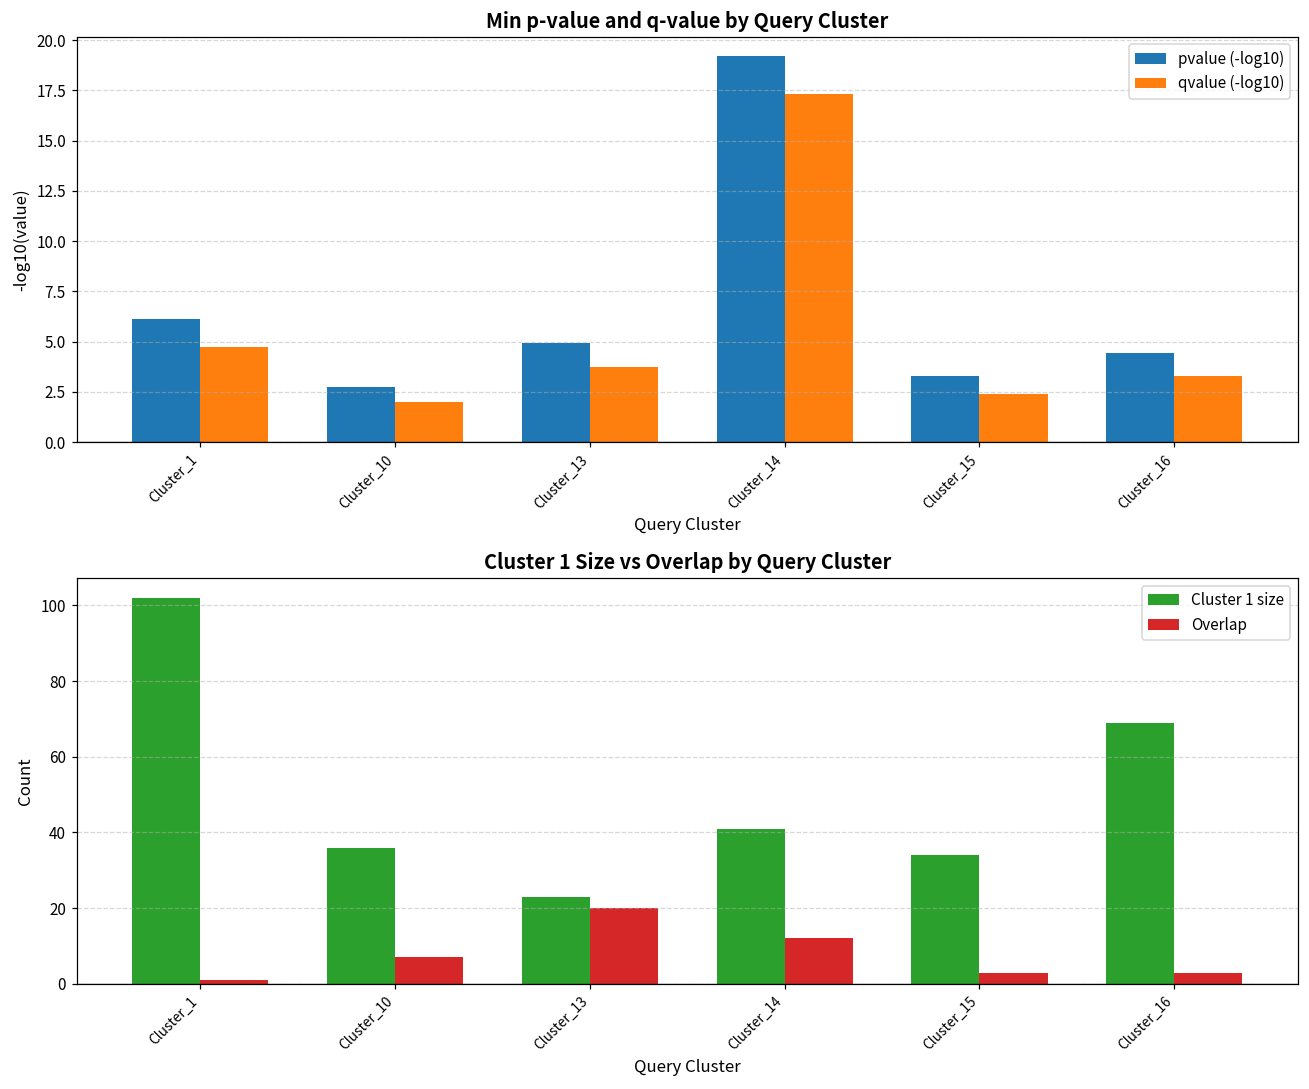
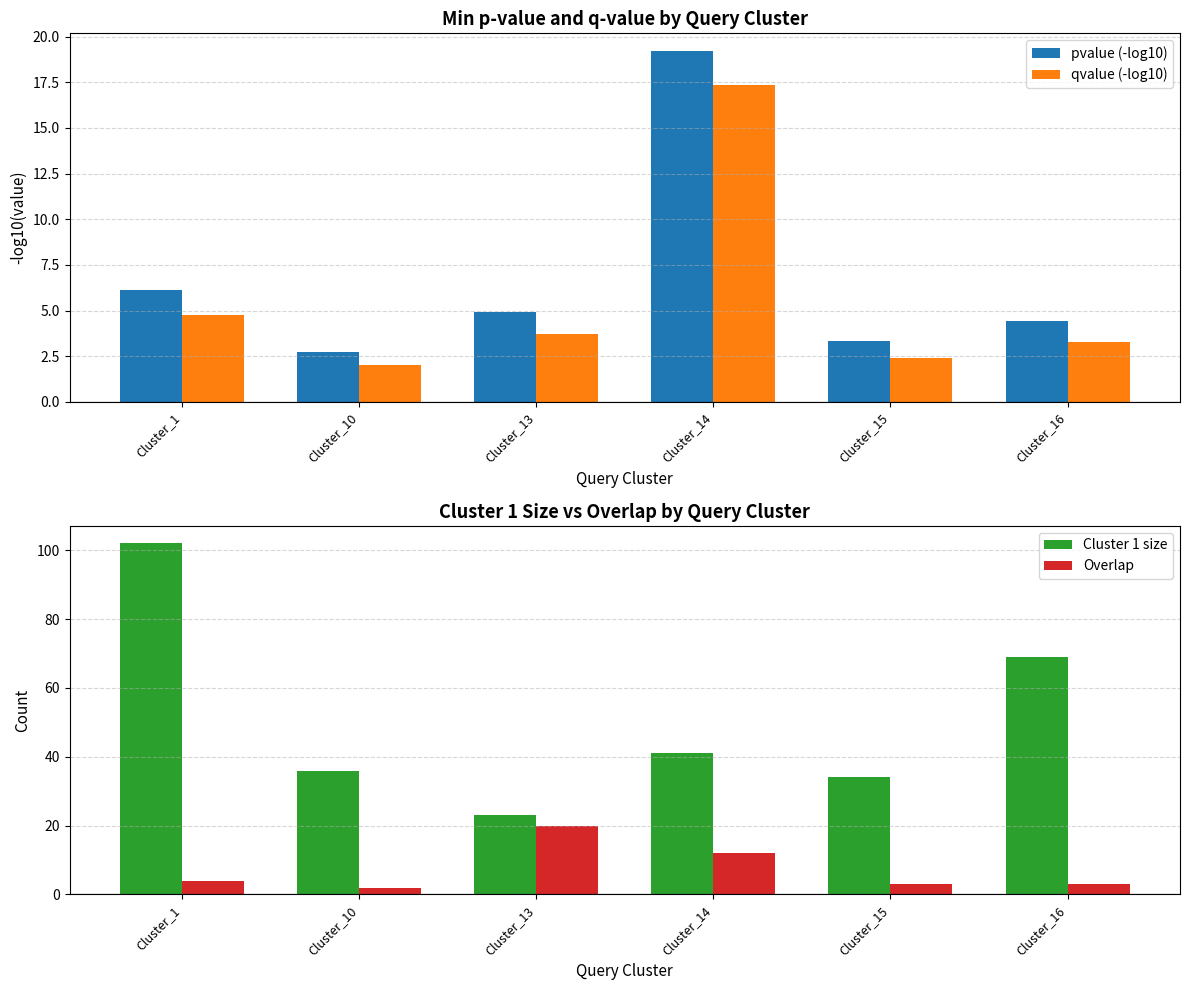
Cluster 1 Size vs Overlap by Query Cluster, Overlap, Cluster_1: 1 -> 4
Cluster 1 Size vs Overlap by Query Cluster, Overlap, Cluster_10: 7 -> 2
